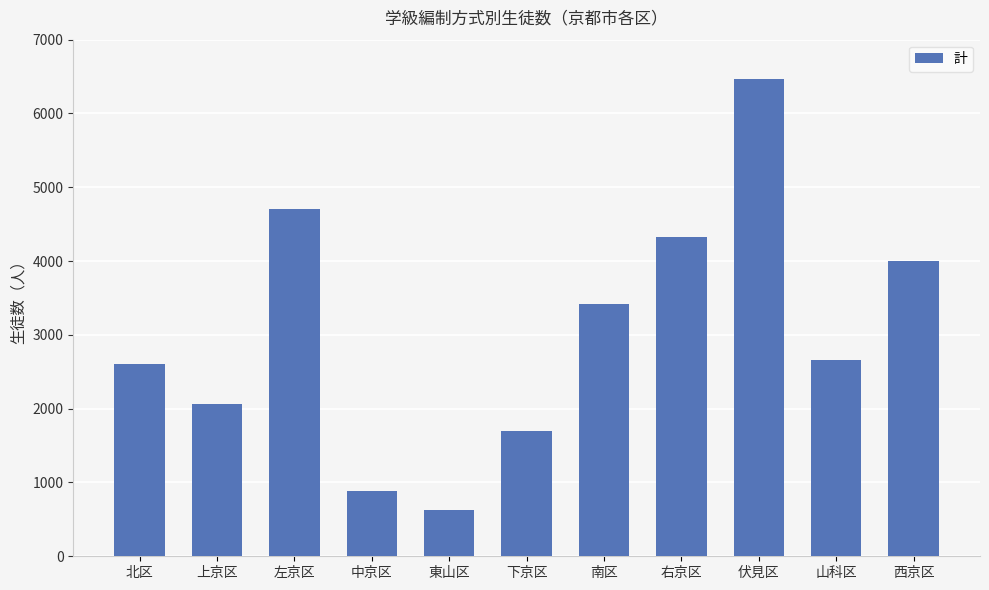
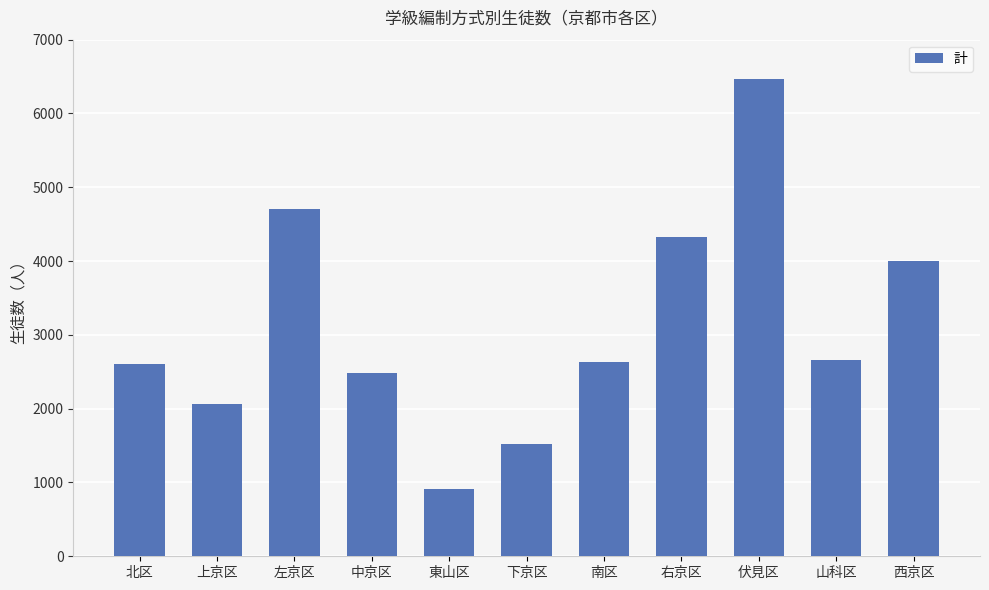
中京区: 900 -> 2500
東山区: 600 -> 900
下京区: 1700 -> 1500
南区: 3400 -> 2600
